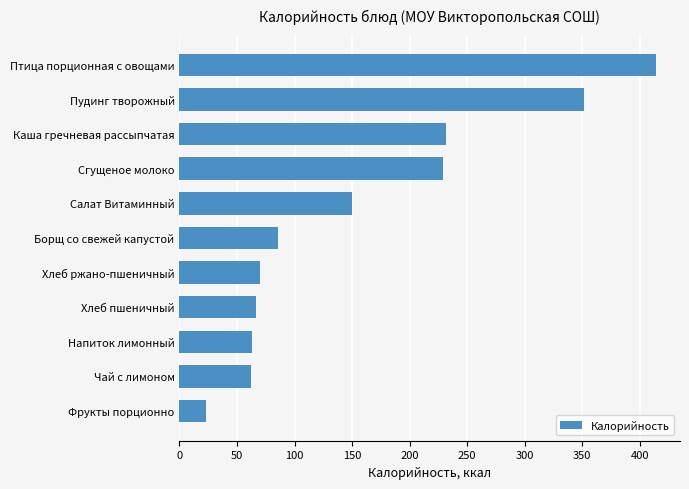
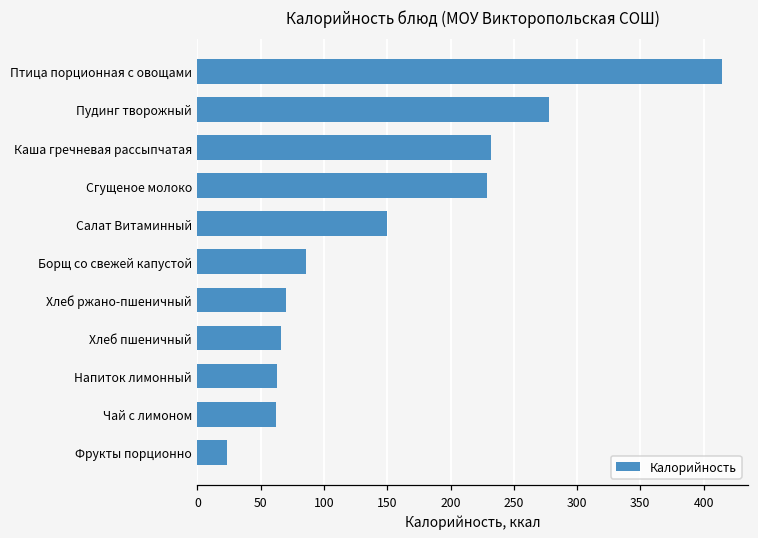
Пудинг творожный: 352 -> 278
